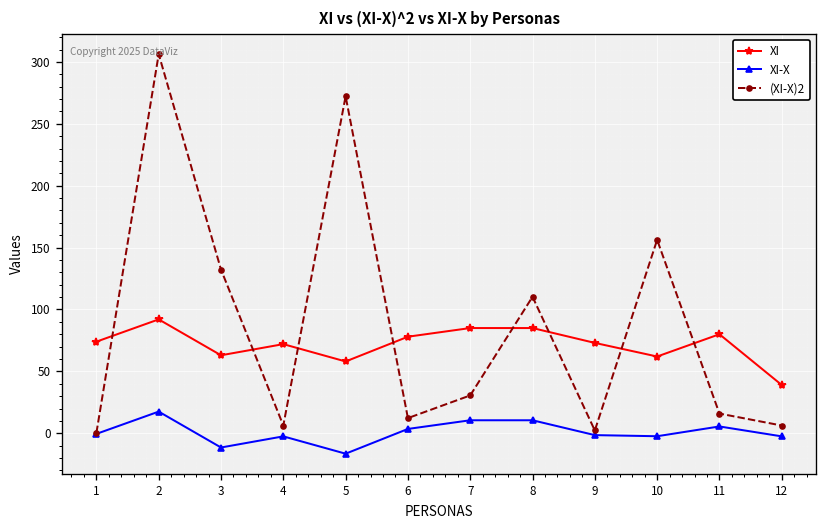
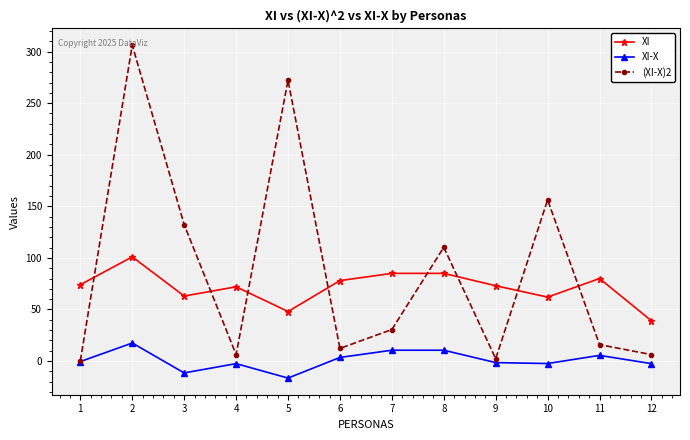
XI, 2: 92 -> 101
XI, 5: 58 -> 48
